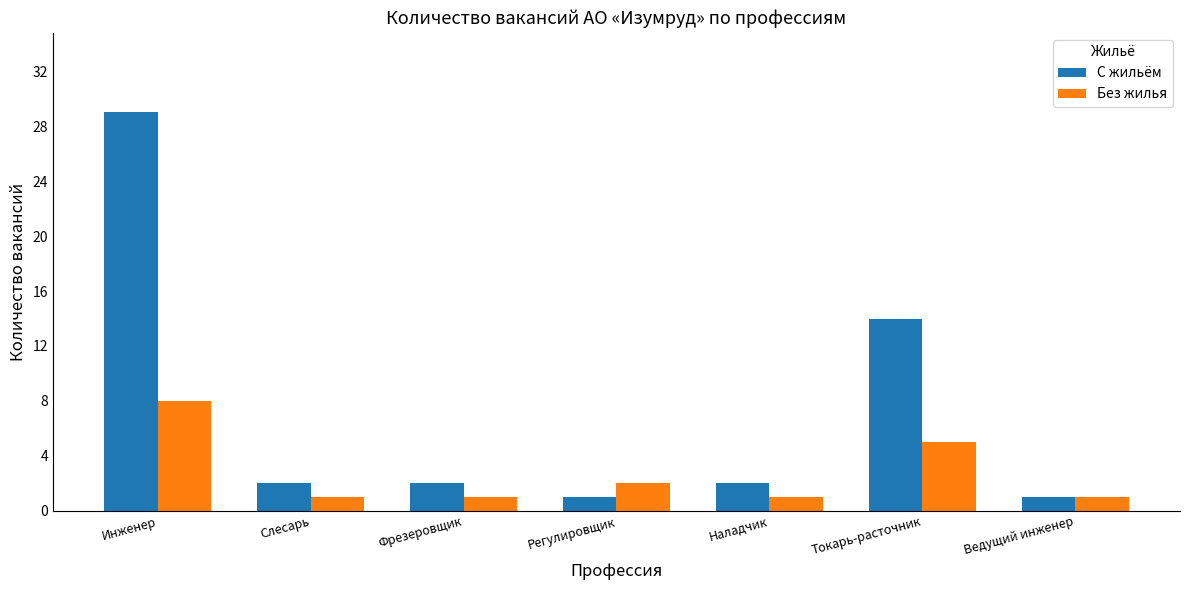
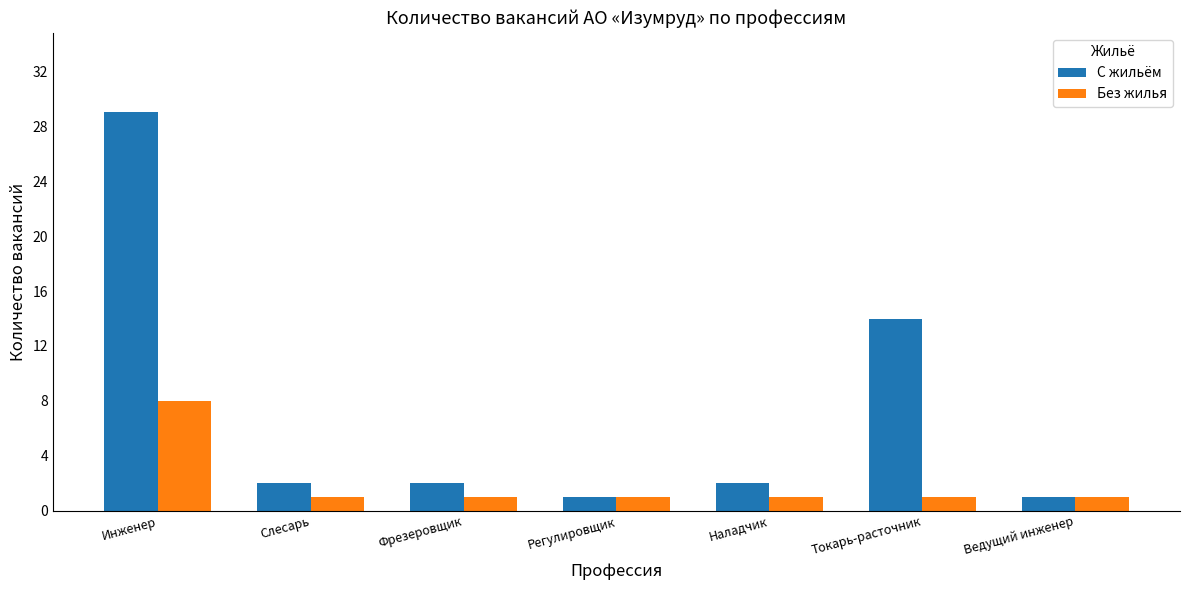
Без жилья, Регулировщик: 2 -> 1
Без жилья, Токарь-расточник: 5 -> 1
